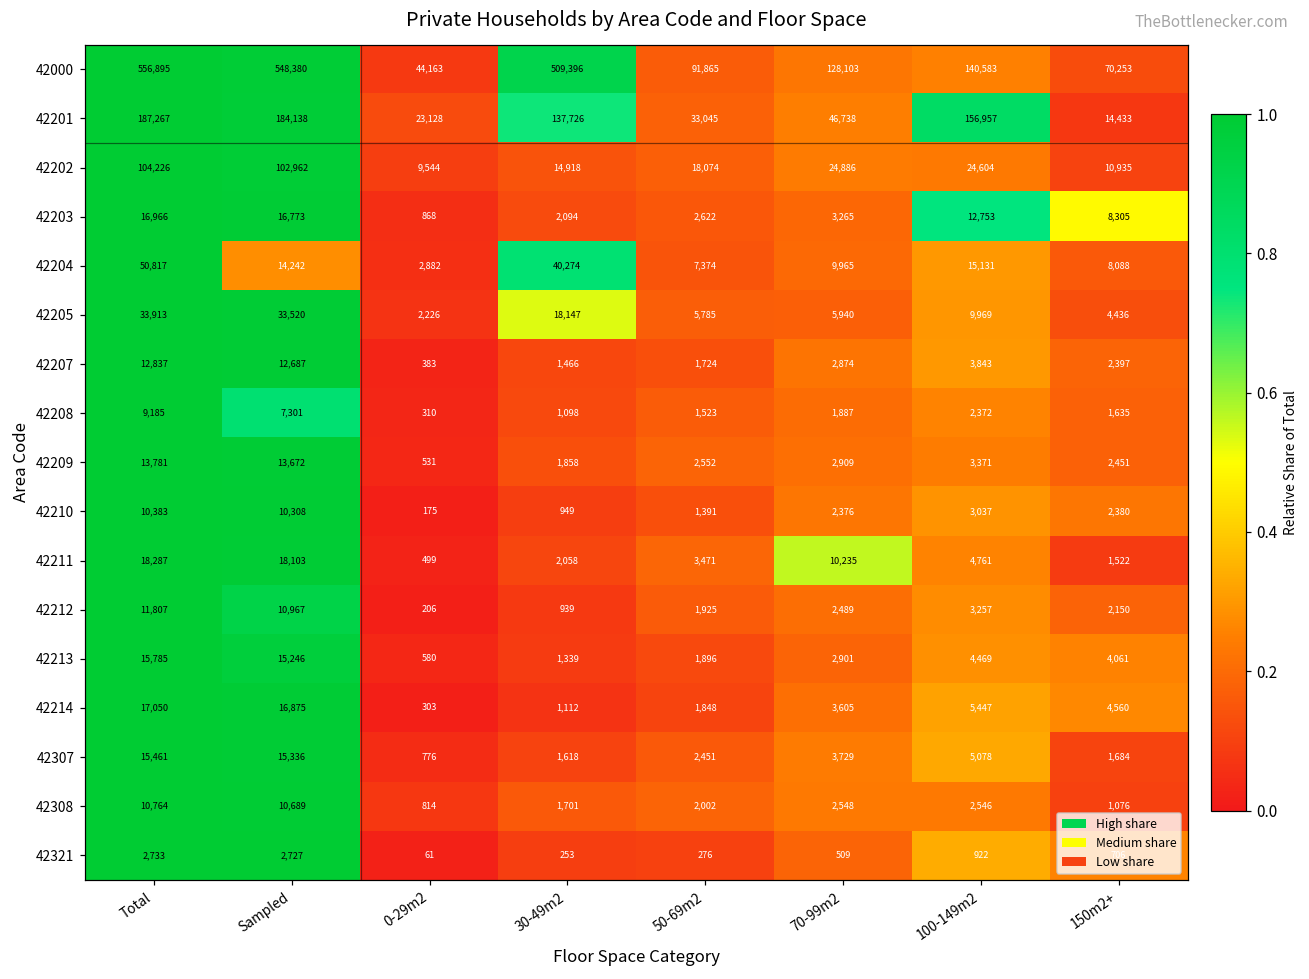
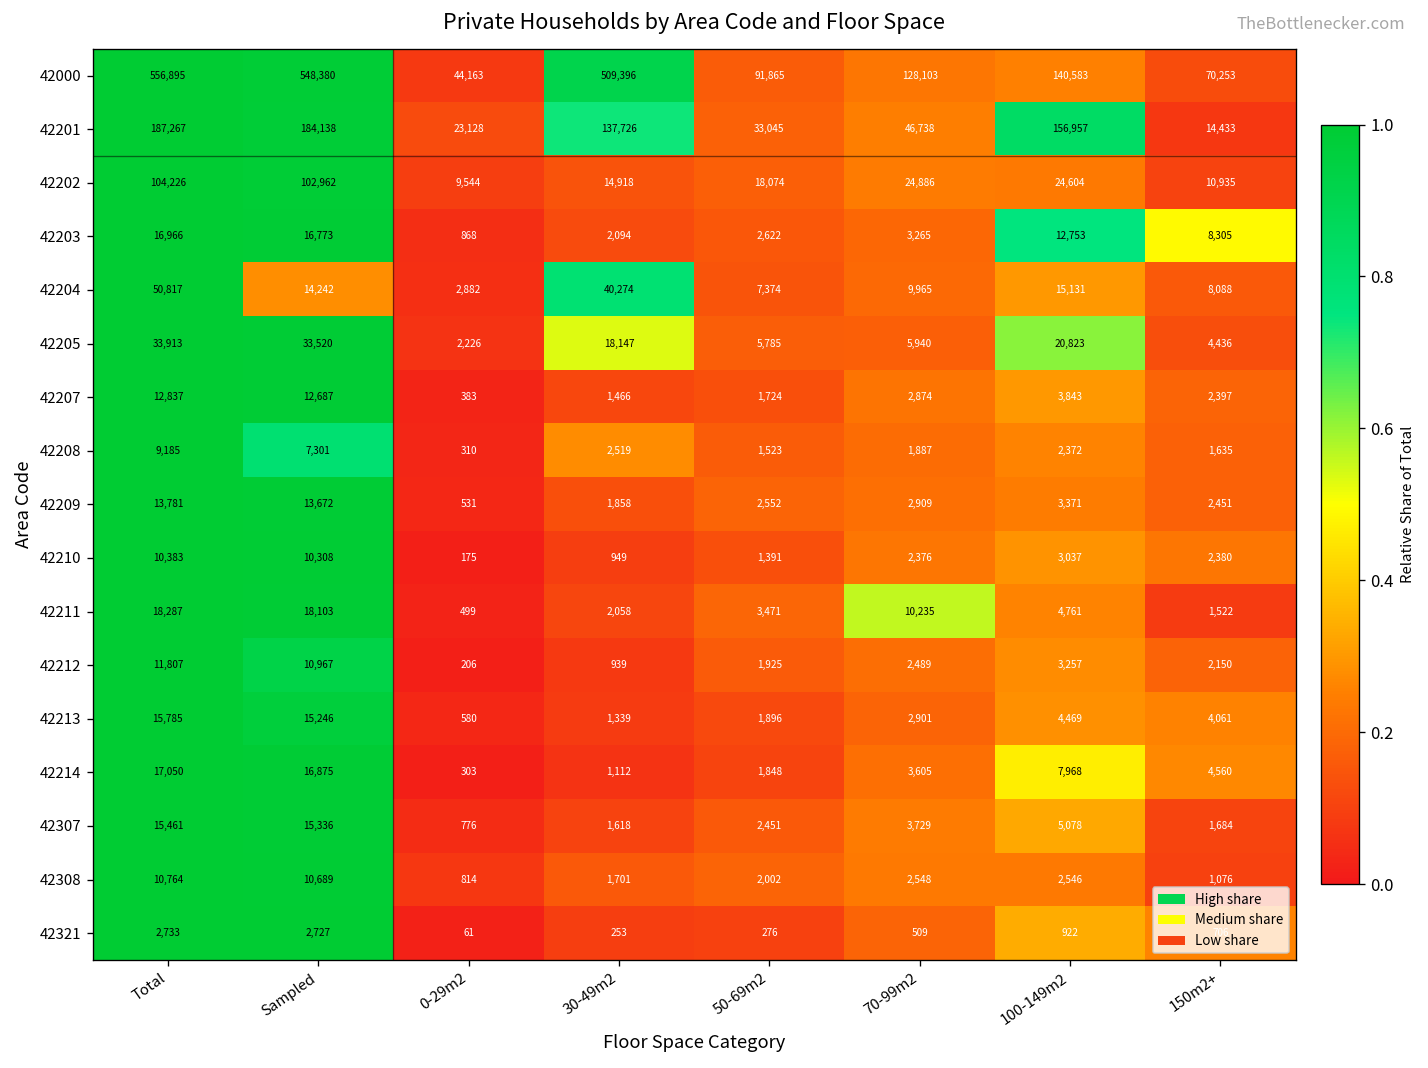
42205, 100-149m2: 9,969 -> 20,823
42208, 30-49m2: 1,098 -> 2,519
42214, 100-149m2: 5,447 -> 7,968
